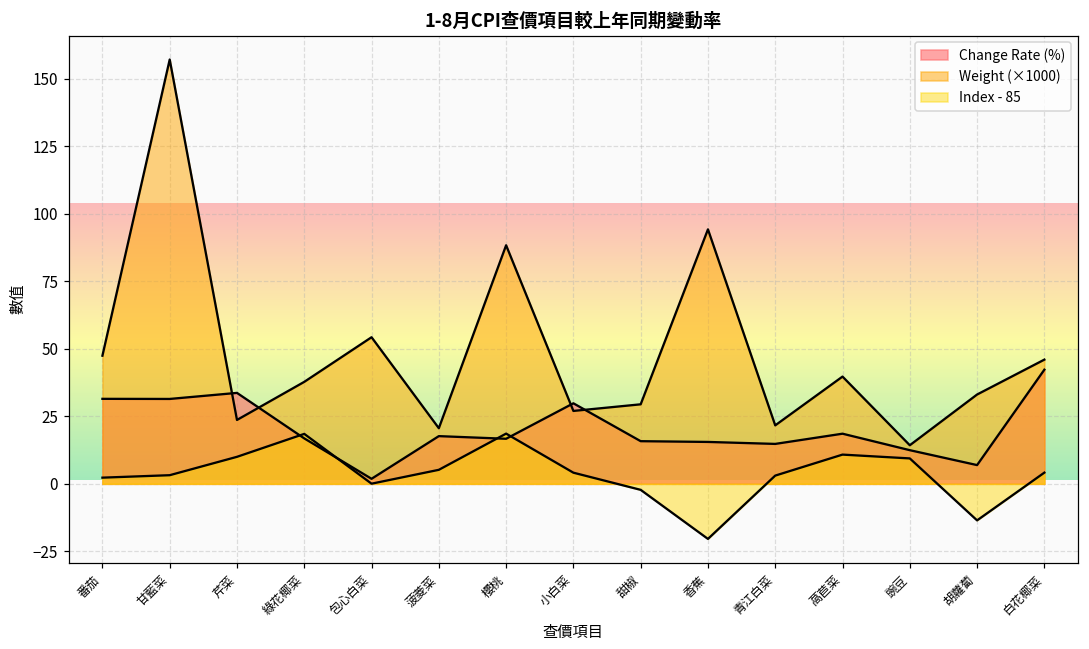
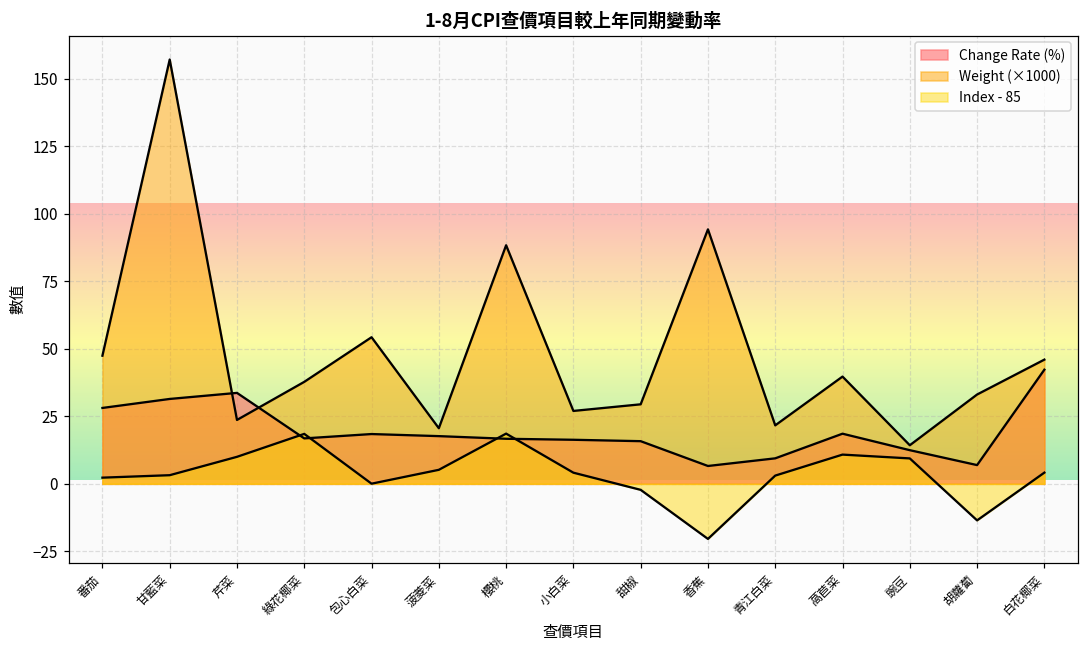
Change Rate (%), 番茄: 31 -> 28
Change Rate (%), 包心白菜: 2 -> 18
Change Rate (%), 小白菜: 30 -> 16
Change Rate (%), 香蕉: 16 -> 7
Change Rate (%), 青江白菜: 15 -> 9
